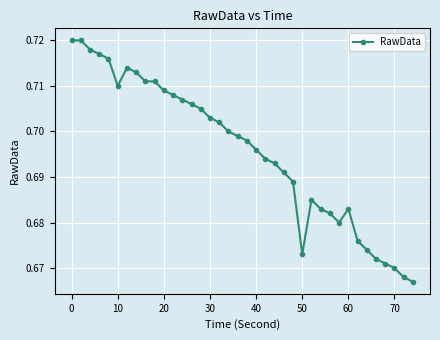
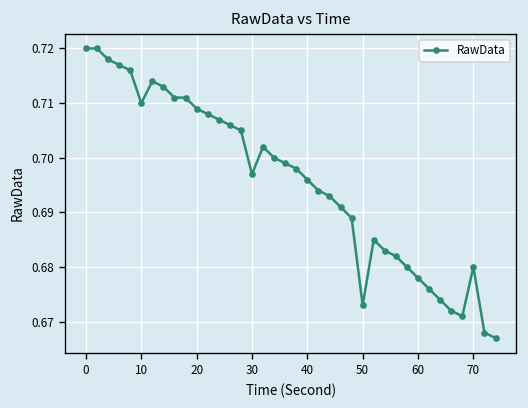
30: 0.703 -> 0.697
60: 0.683 -> 0.678
70: 0.67 -> 0.68
